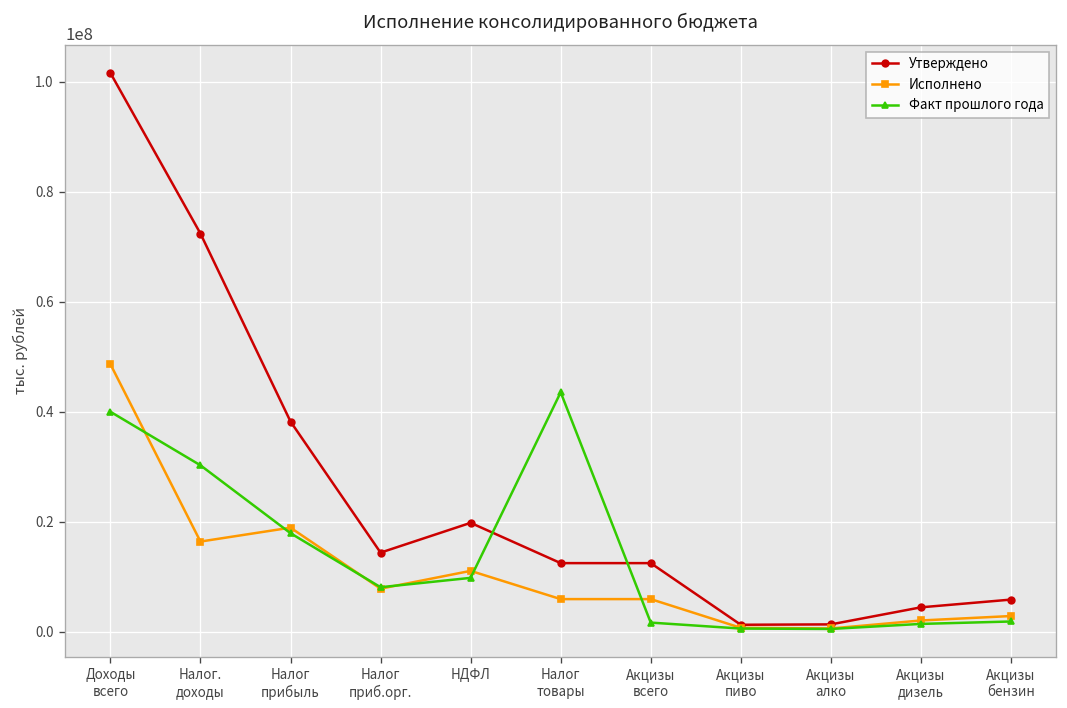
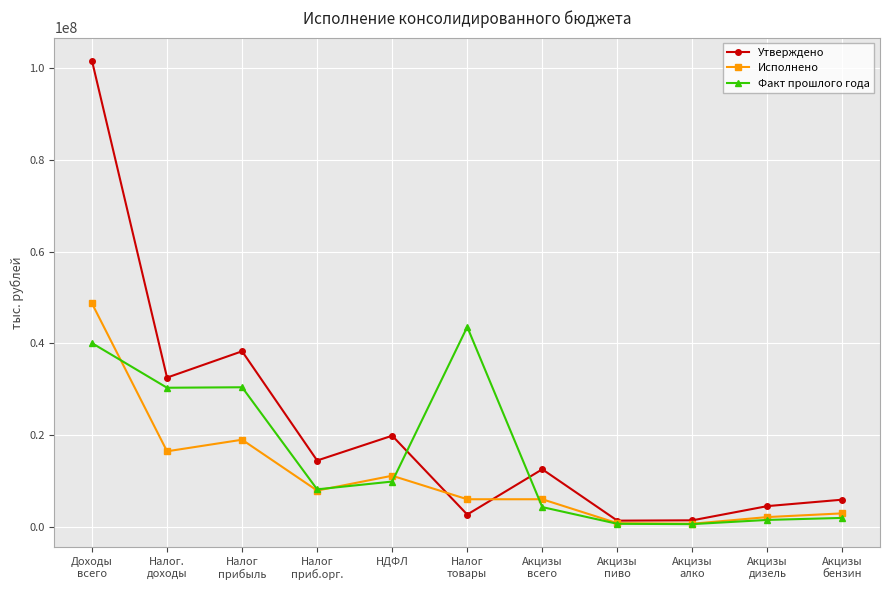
Утверждено, Налог. доходы: 72000000 -> 32000000
Факт прошлого года, Налог прибыль: 18000000 -> 30000000
Утверждено, Налог товары: 13000000 -> 3000000
Факт прошлого года, Акцизы всего: 2000000 -> 4000000
